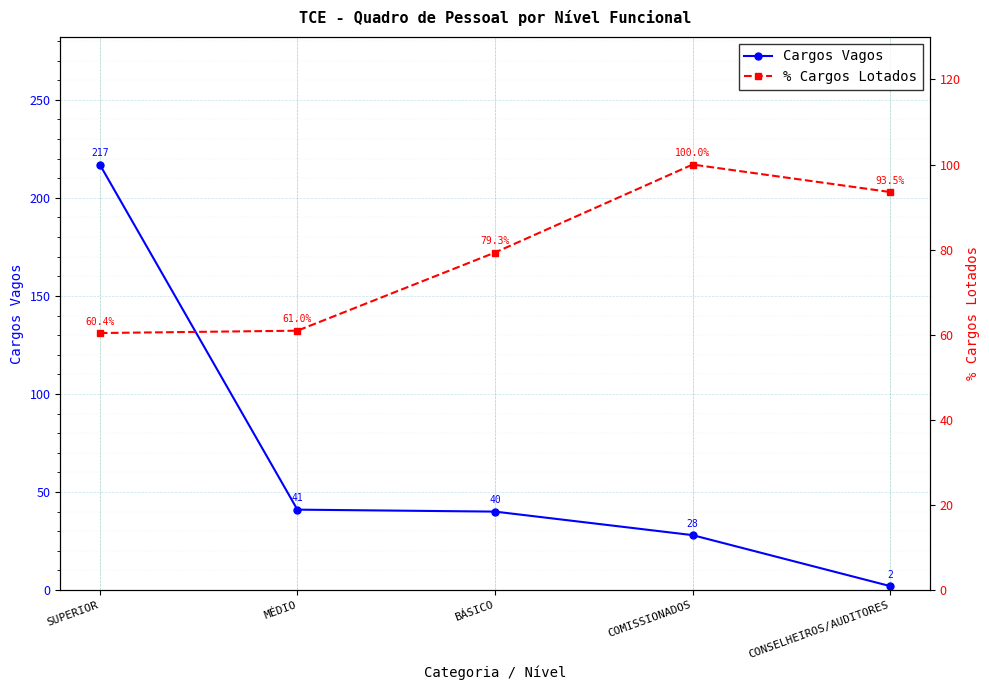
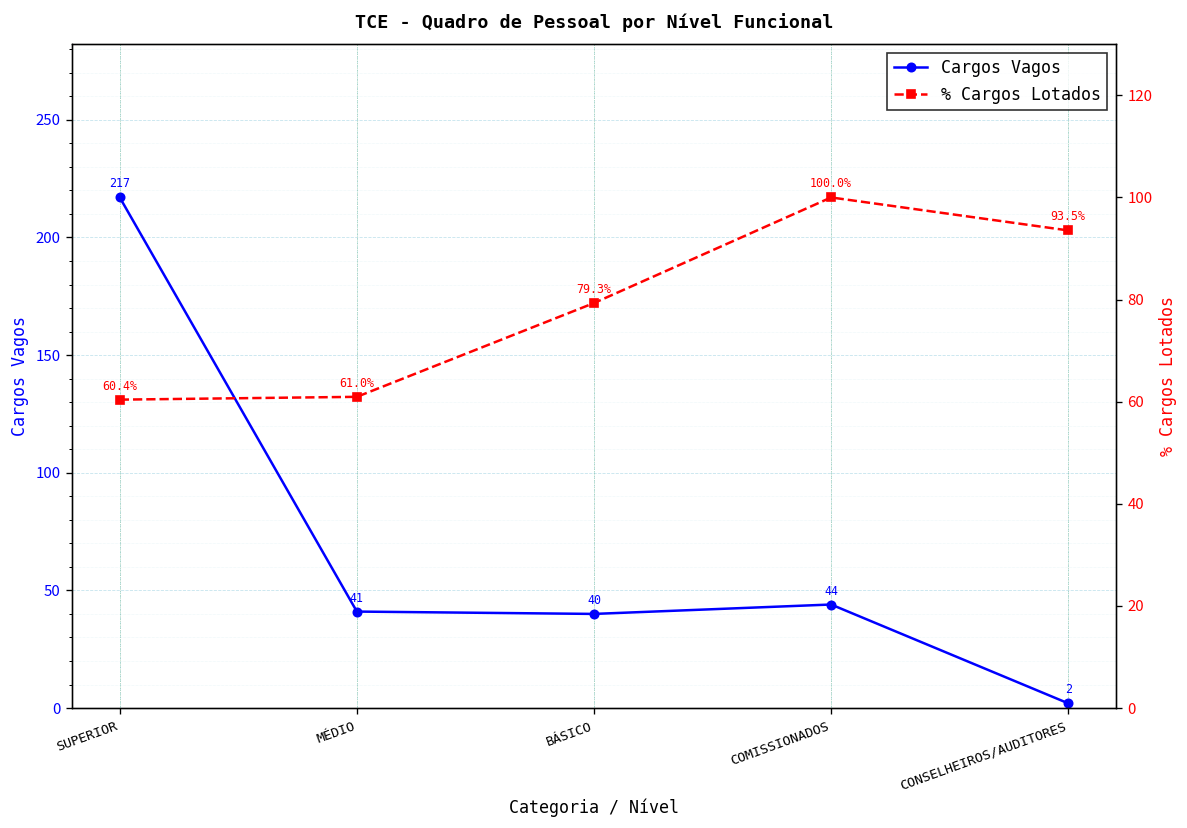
Cargos Vagos, COMISSIONADOS: 28 -> 44
